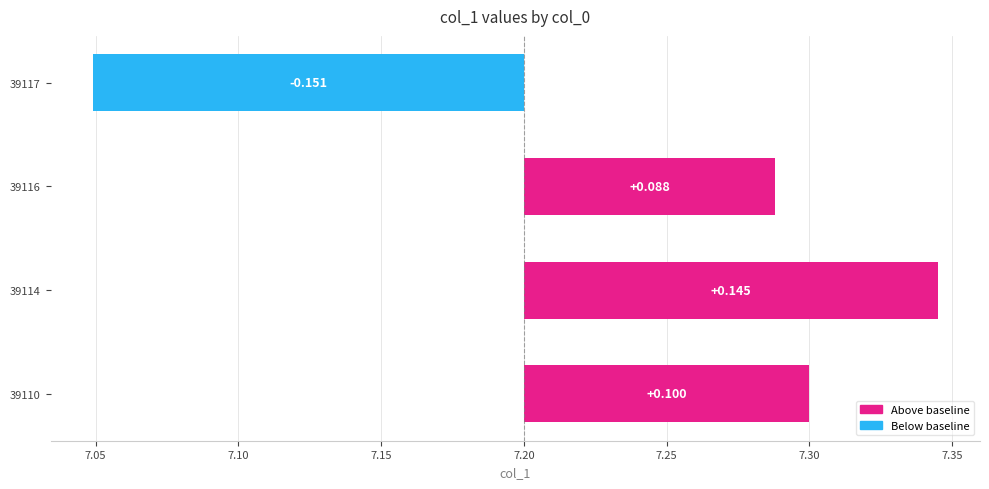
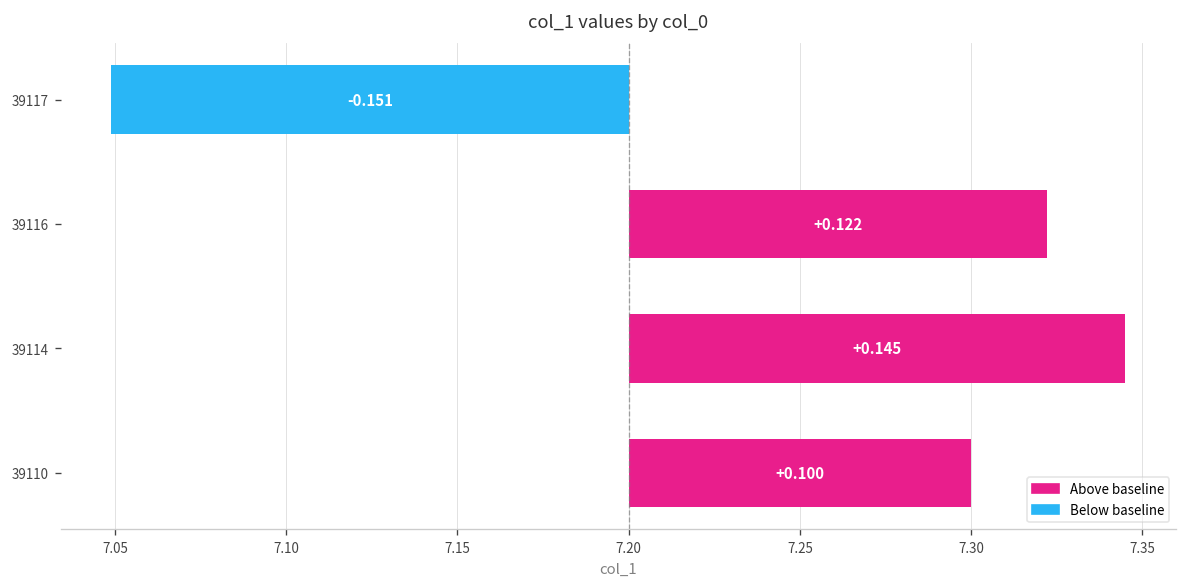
39116: +0.088 -> +0.122
